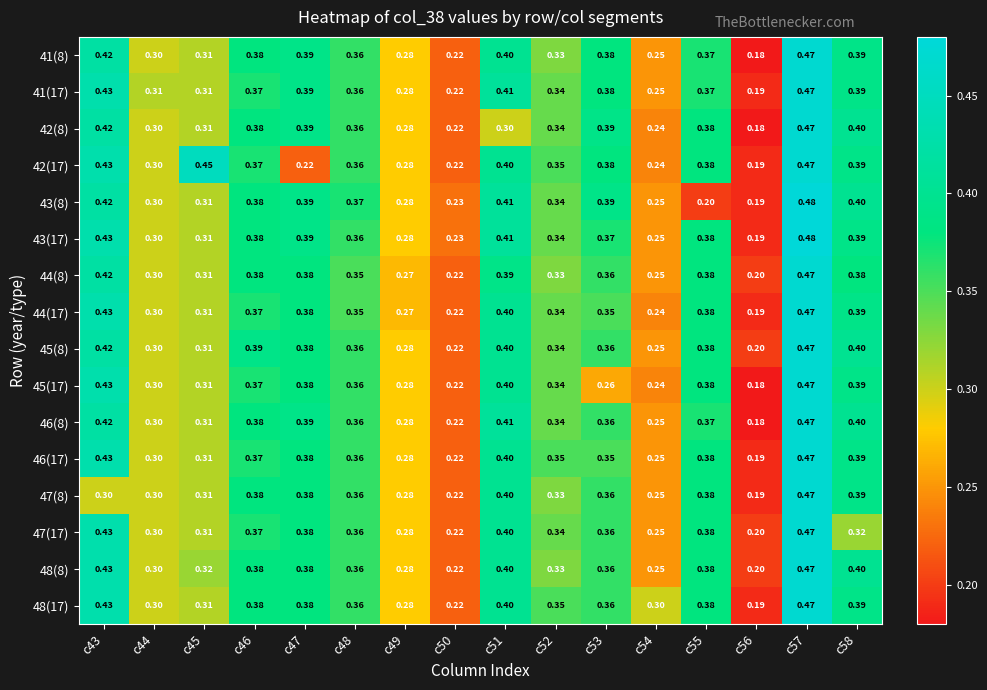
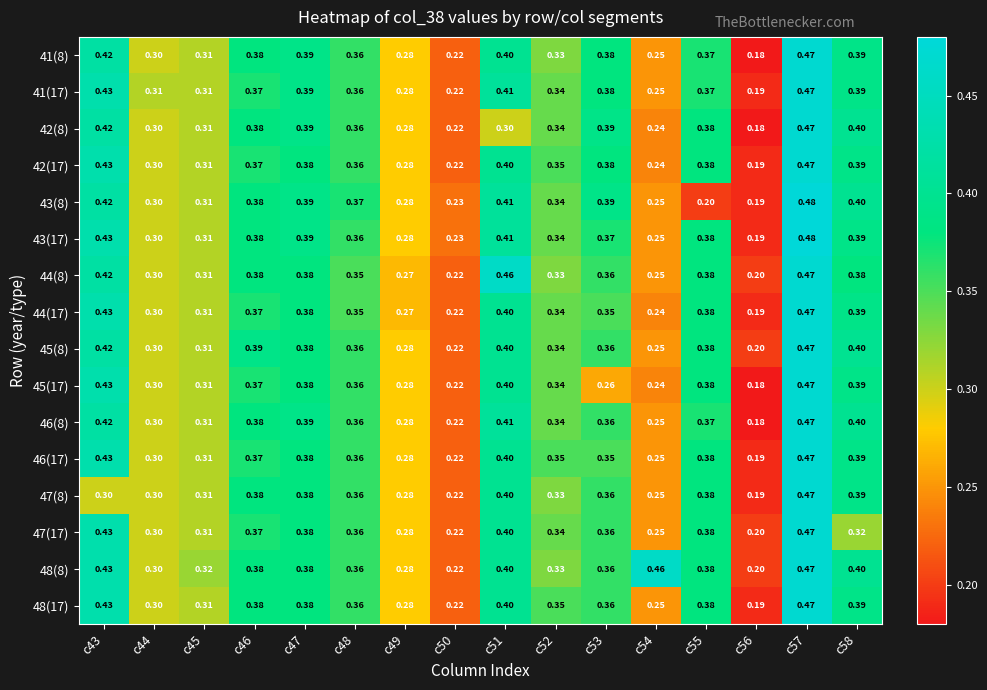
42(17), c45: 0.45 -> 0.31
42(17), c47: 0.22 -> 0.38
44(8), c51: 0.39 -> 0.46
48(8), c54: 0.25 -> 0.46
48(17), c54: 0.30 -> 0.25
